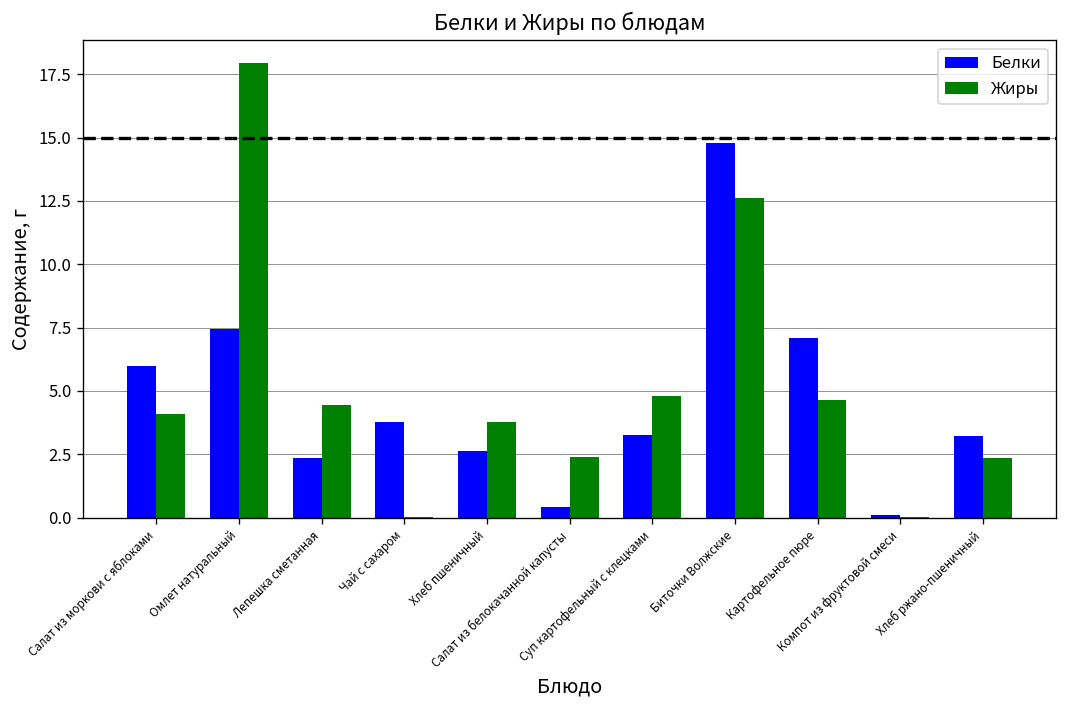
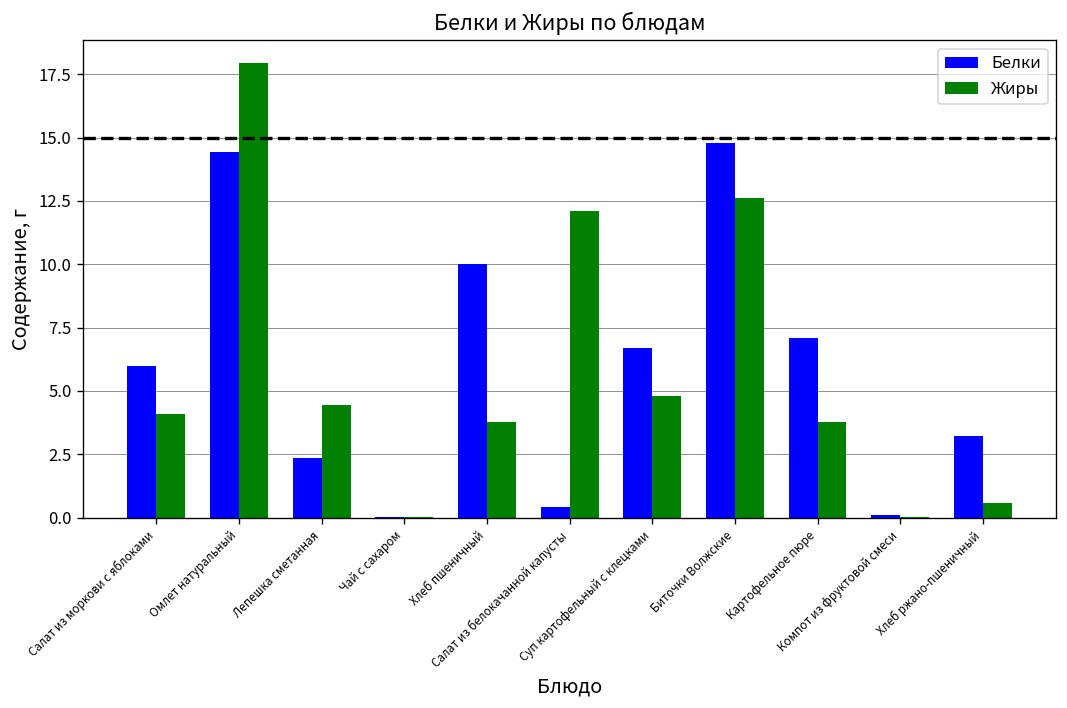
Белки, Омлет натуральный: 7.4 -> 14.4
Белки, Чай с сахаром: 3.8 -> 0.0
Белки, Хлеб пшеничный: 2.6 -> 10.0
Жиры, Салат из белокачанной капусты: 2.4 -> 12.1
Белки, Суп картофельный с клецками: 3.3 -> 6.7
Жиры, Картофельное пюре: 4.7 -> 3.8
Жиры, Хлеб ржано-пшеничный: 2.3 -> 0.6
